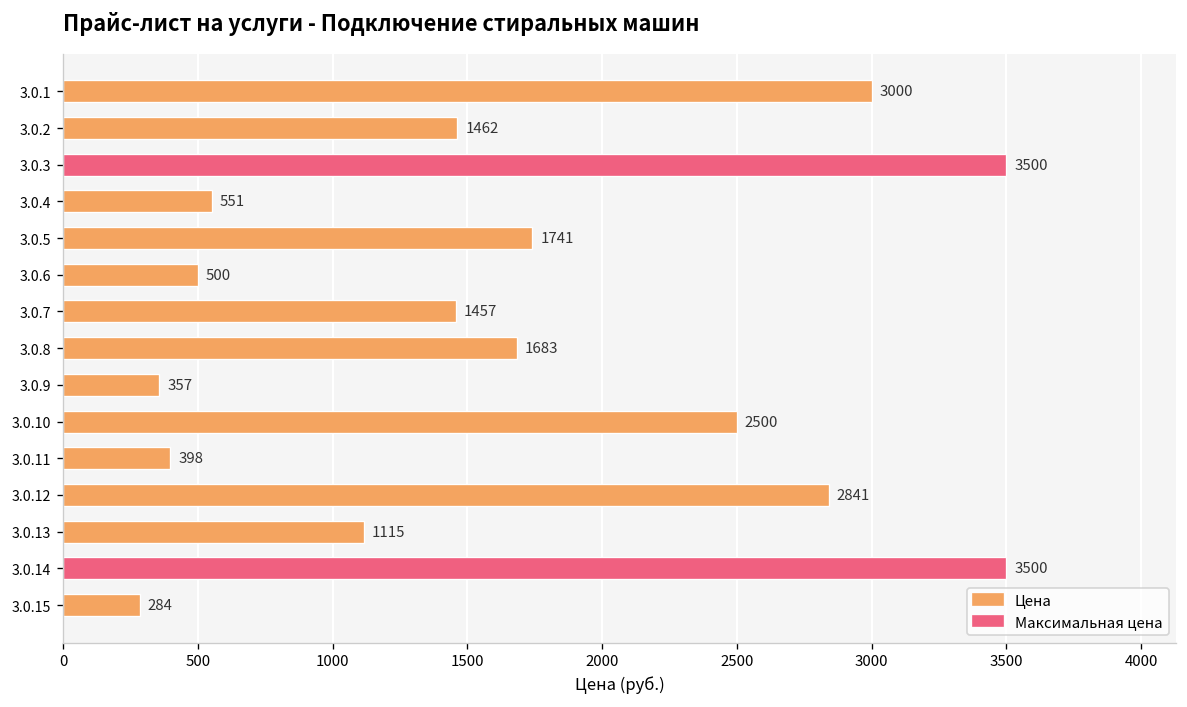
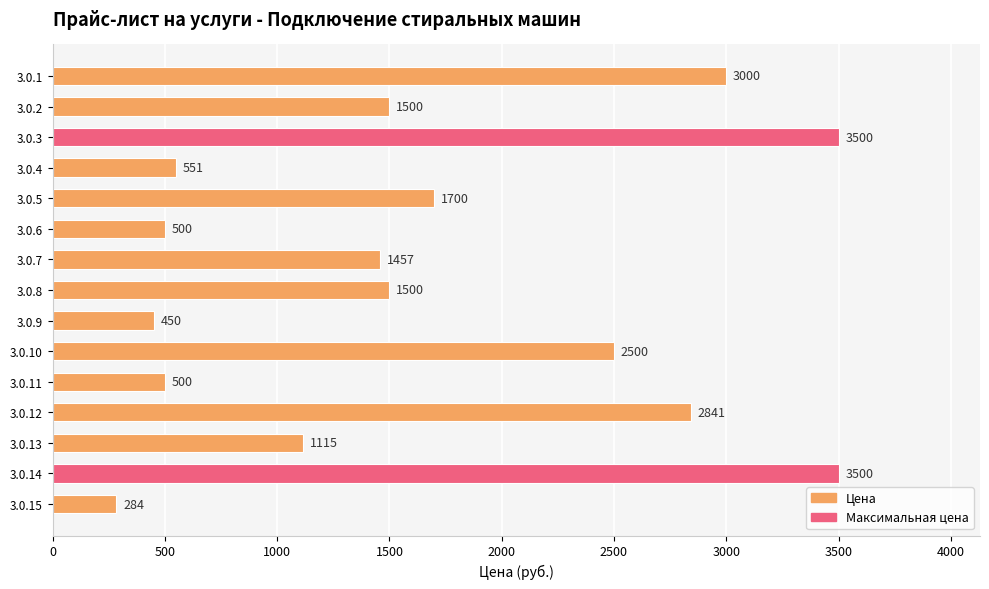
3.0.2: 1462 -> 1500
3.0.5: 1741 -> 1700
3.0.8: 1683 -> 1500
3.0.9: 357 -> 450
3.0.11: 398 -> 500
